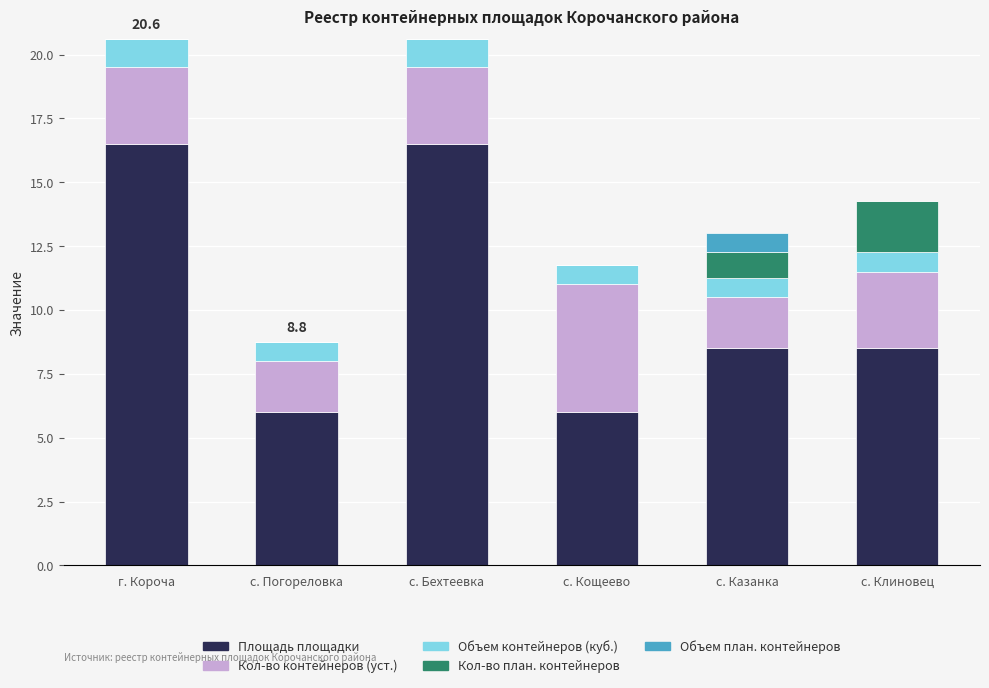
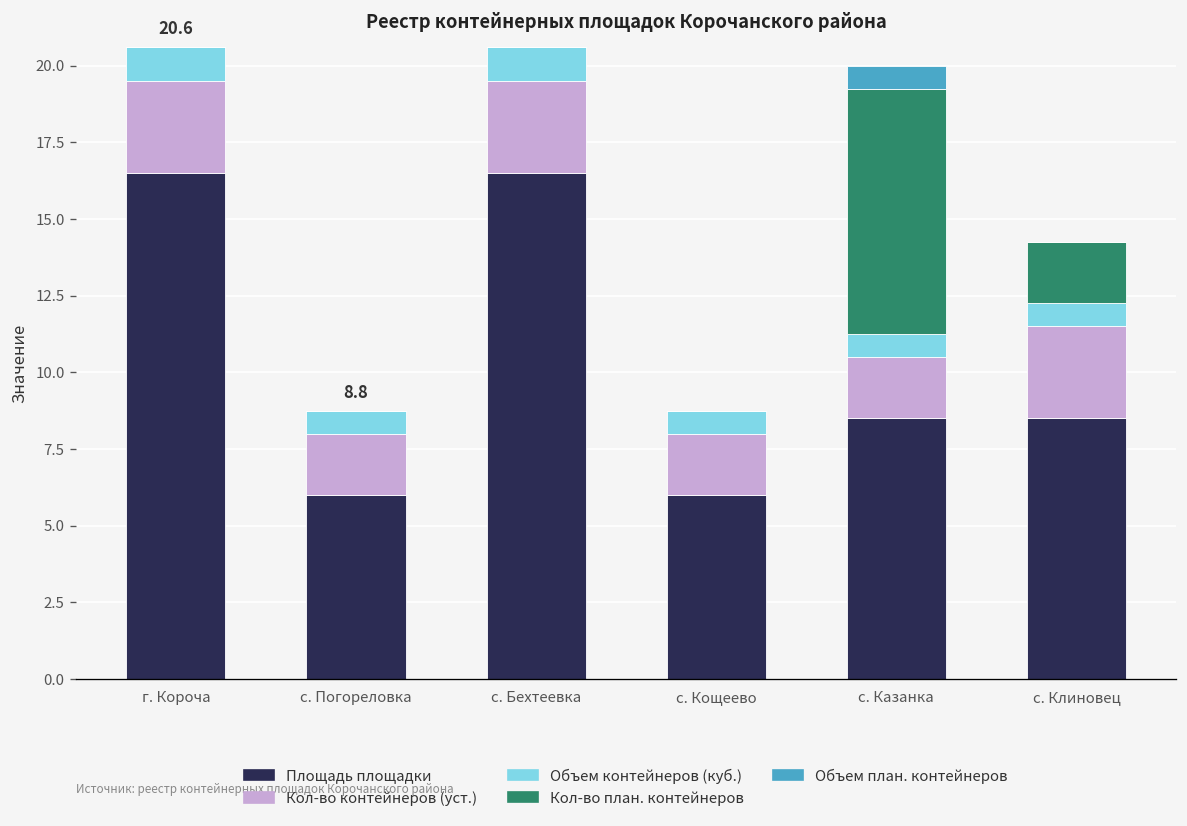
Кол-во контейнеров (уст.), с. Кощеево: 5 -> 2
Кол-во план. контейнеров, с. Казанка: 1 -> 8
